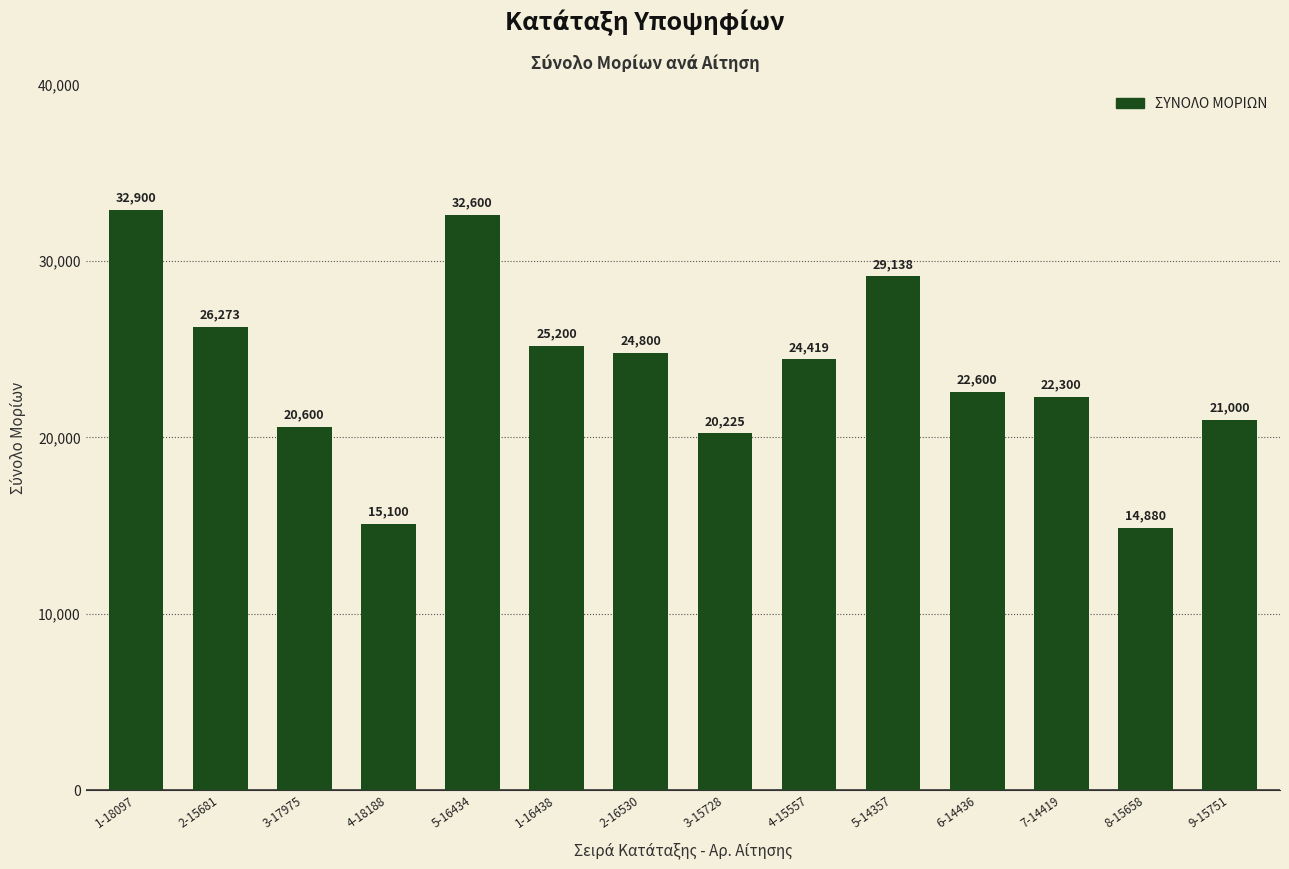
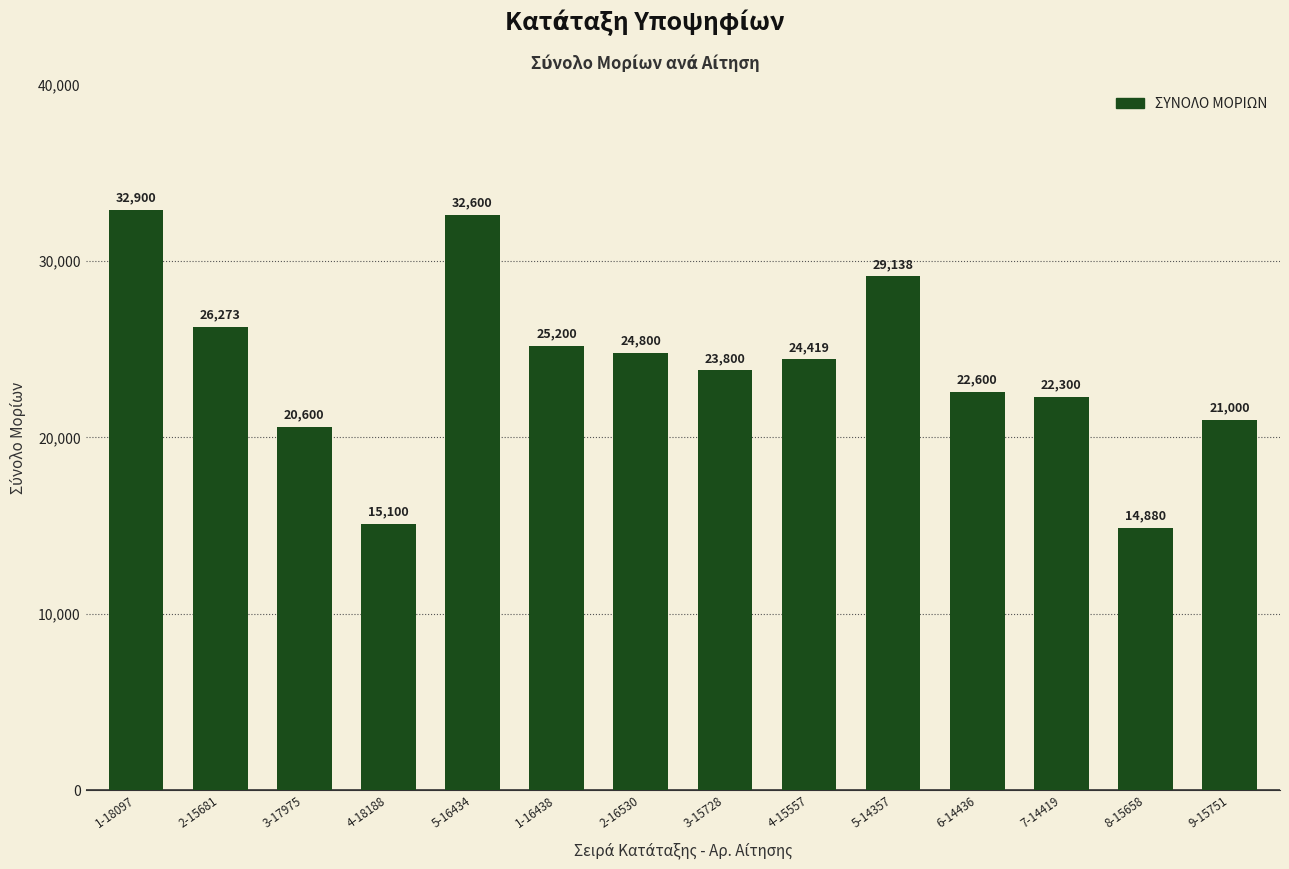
3-15728: 20,225 -> 23,800
